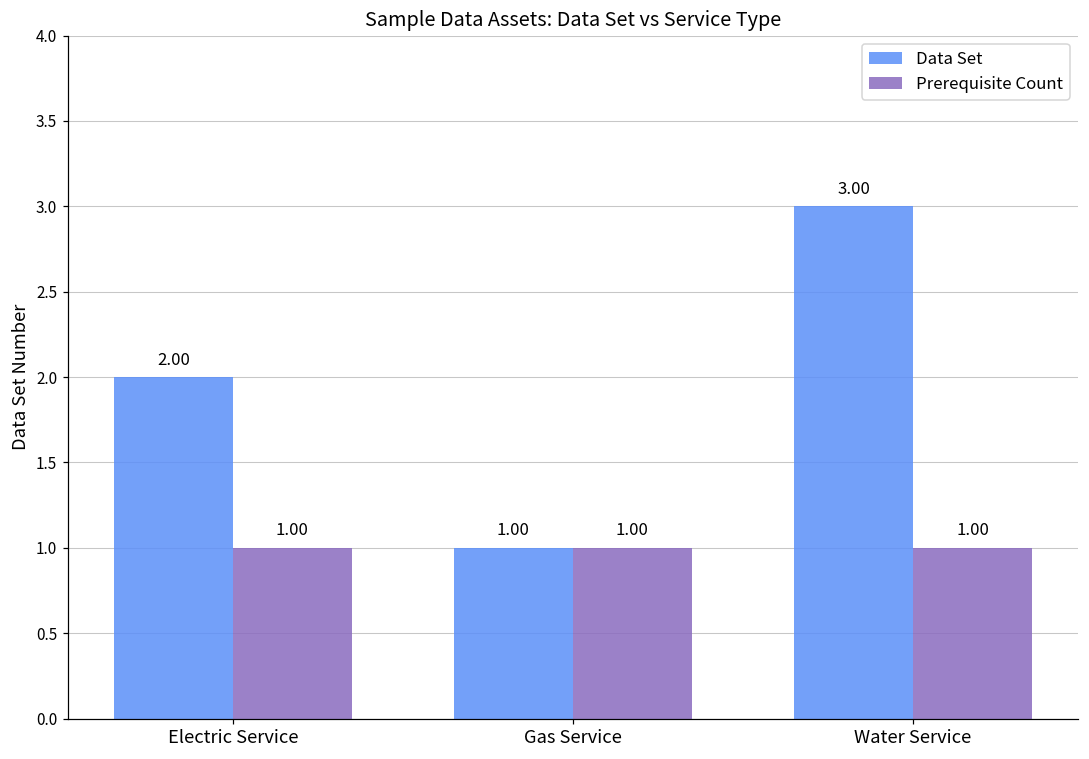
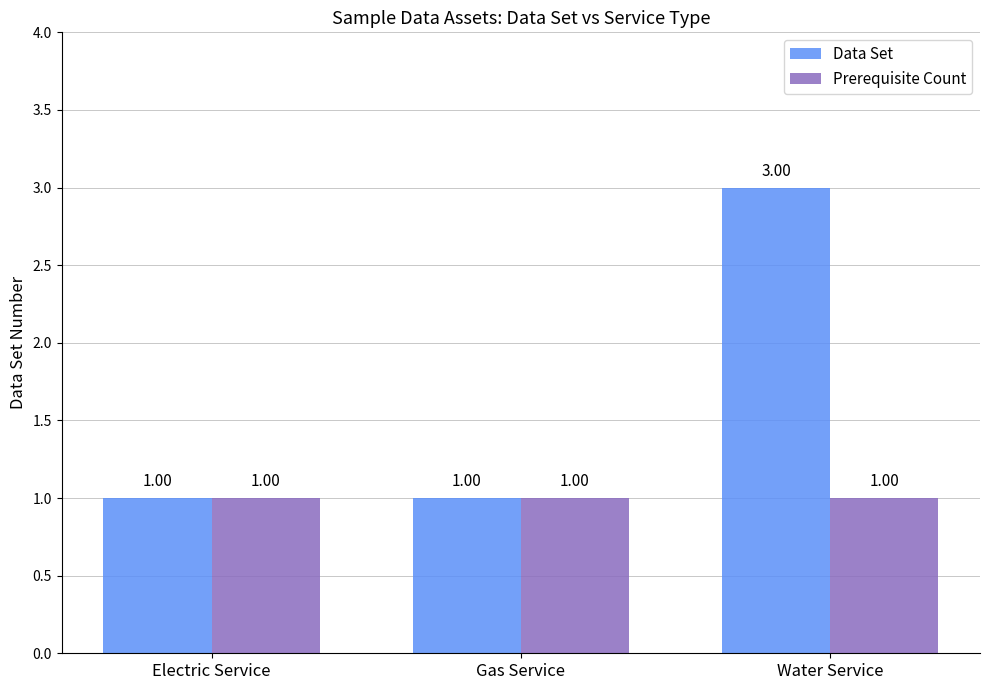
Data Set, Electric Service: 2.00 -> 1.00
